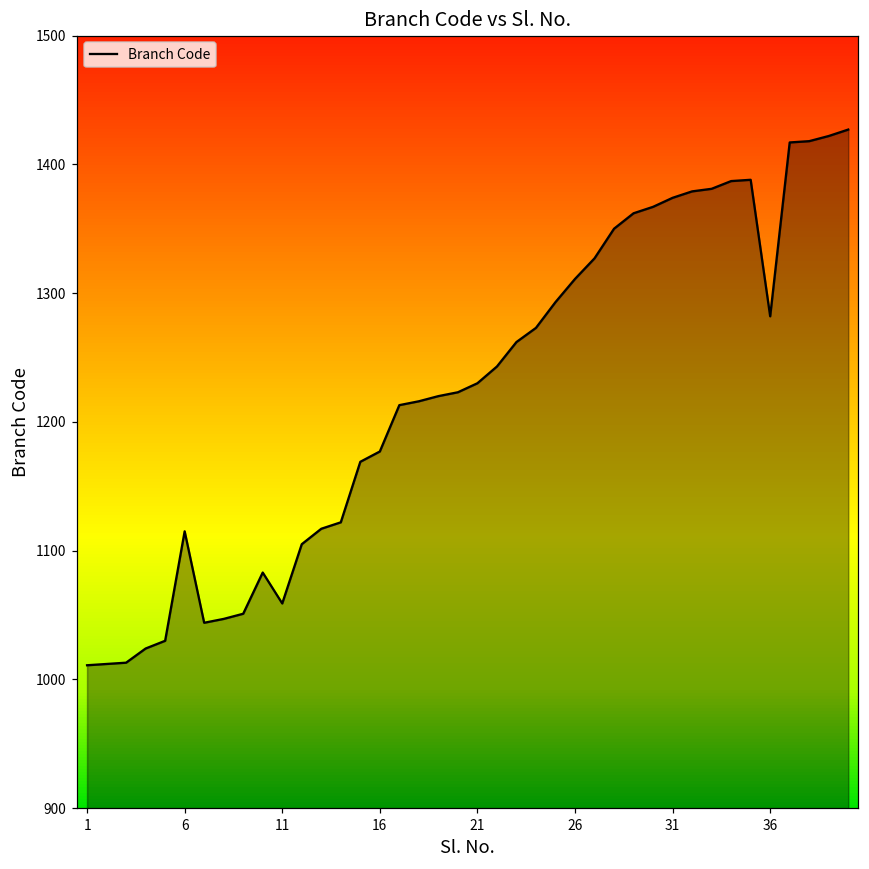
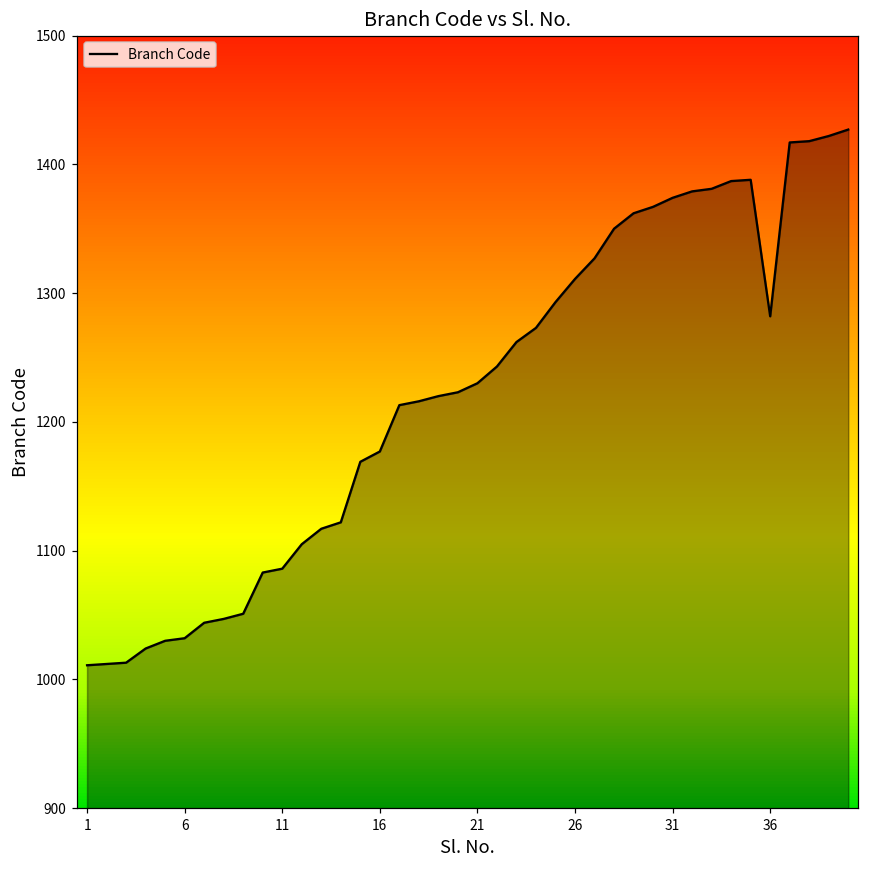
6: 1115 -> 1032
11: 1059 -> 1086
